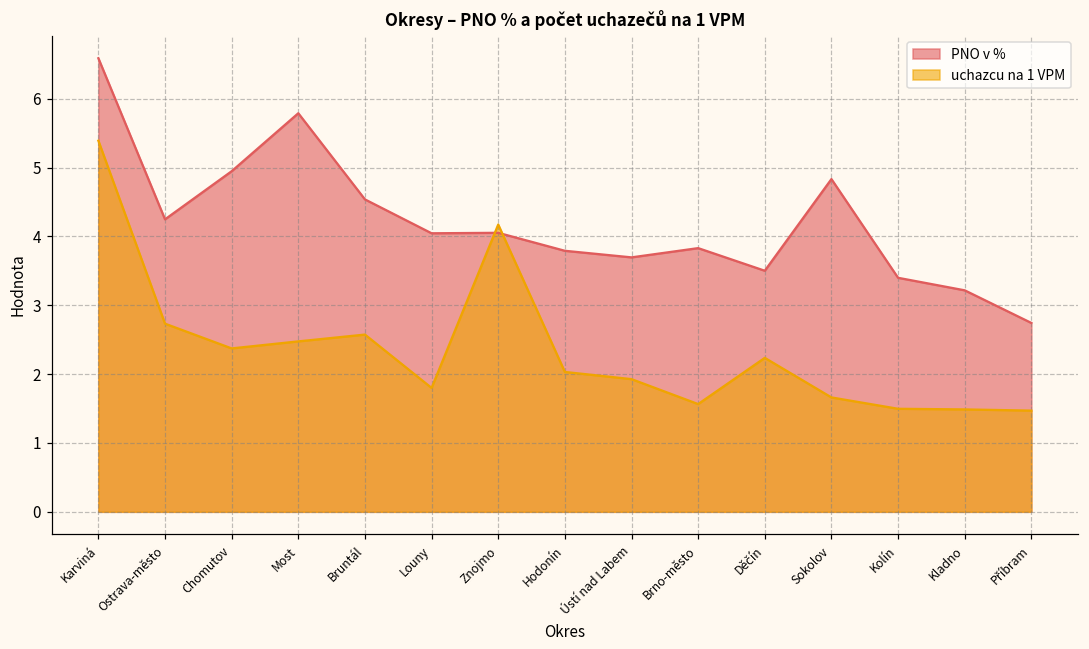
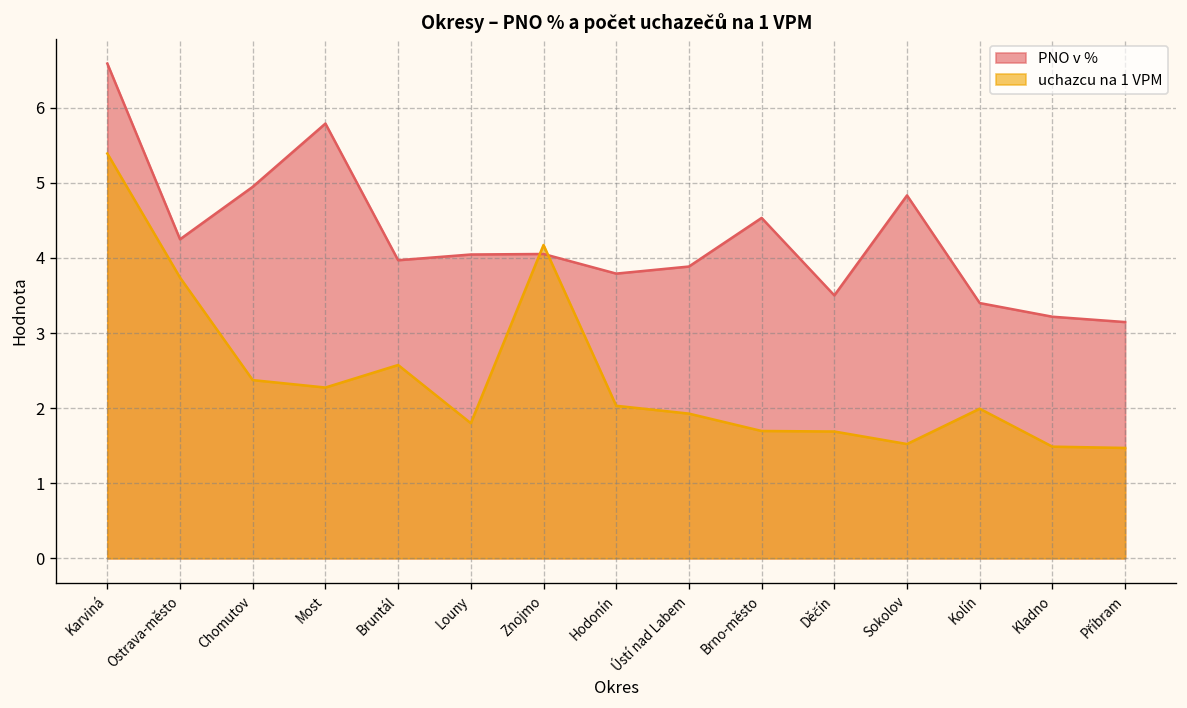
uchazcu na 1 VPM, Ostrava-město: 2.7 -> 3.7
uchazcu na 1 VPM, Most: 2.5 -> 2.3
PNO v %, Bruntál: 4.5 -> 4.0
PNO v %, Ústí nad Labem: 3.7 -> 3.9
PNO v %, Brno-město: 3.8 -> 4.5
uchazcu na 1 VPM, Brno-město: 1.6 -> 1.7
uchazcu na 1 VPM, Děčín: 2.2 -> 1.7
uchazcu na 1 VPM, Sokolov: 1.7 -> 1.5
uchazcu na 1 VPM, Kolín: 1.5 -> 2.0
PNO v %, Příbram: 2.7 -> 3.1
